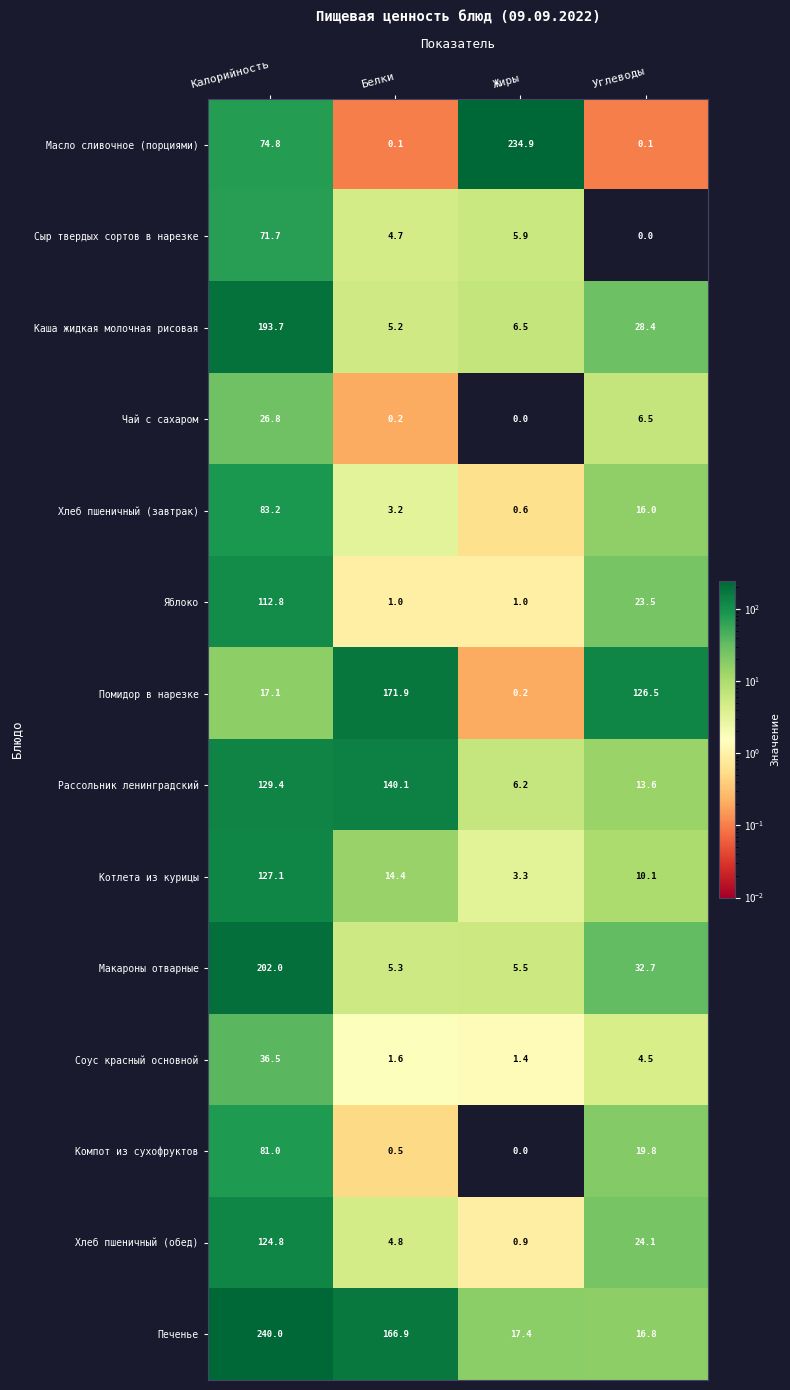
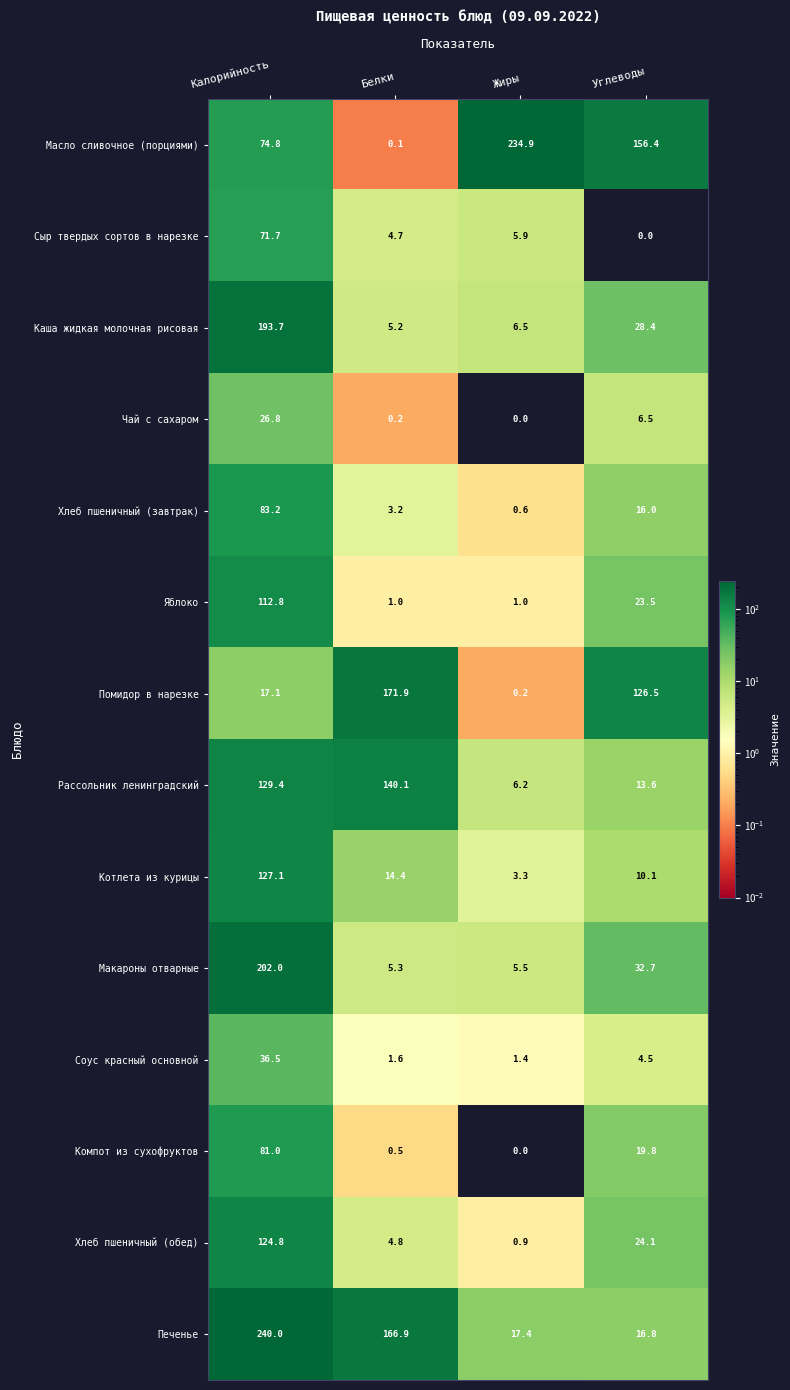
Масло сливочное (порциями), Углеводы: 0.1 -> 156.4
